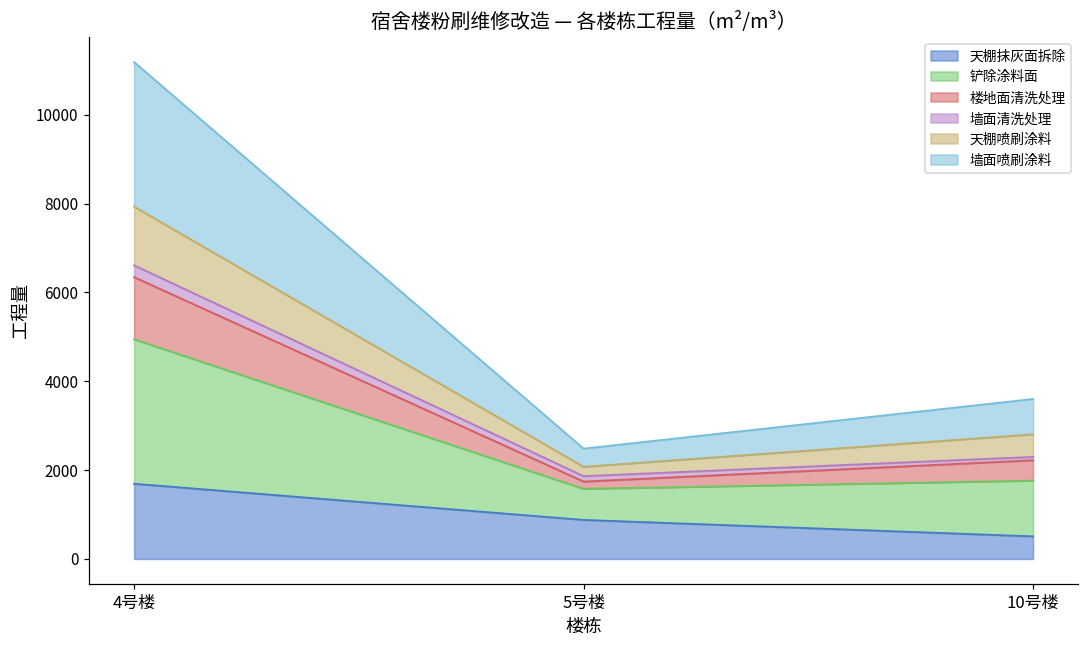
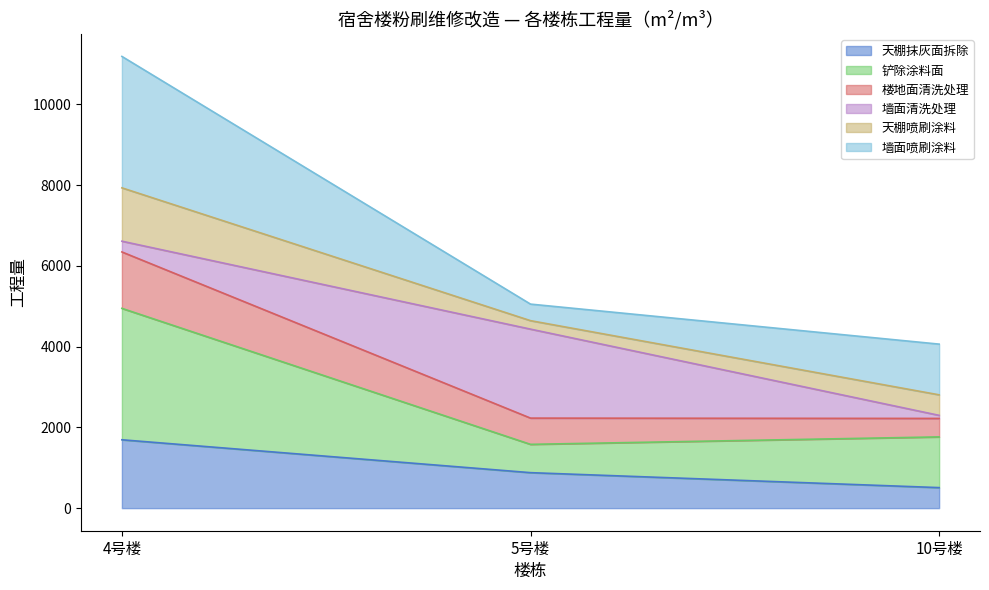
楼地面清洗处理, 5号楼: 200 -> 600
墙面清洗处理, 5号楼: 100 -> 2200
墙面喷刷涂料, 10号楼: 800 -> 1300
